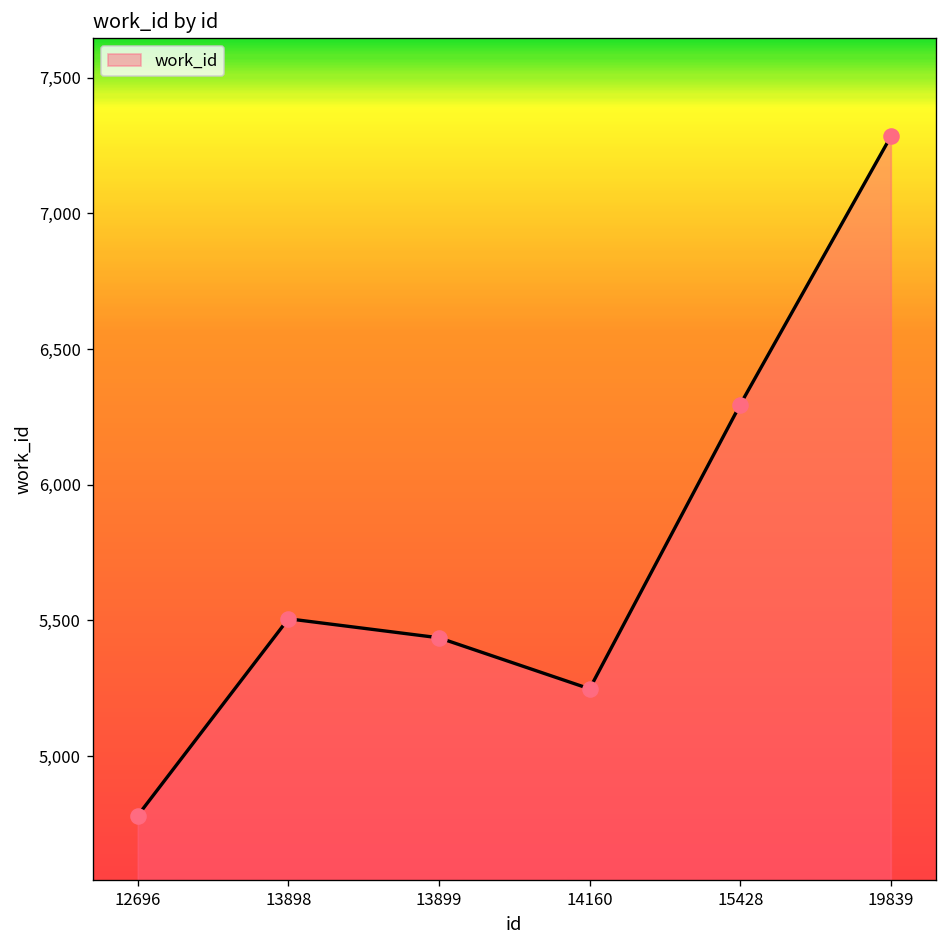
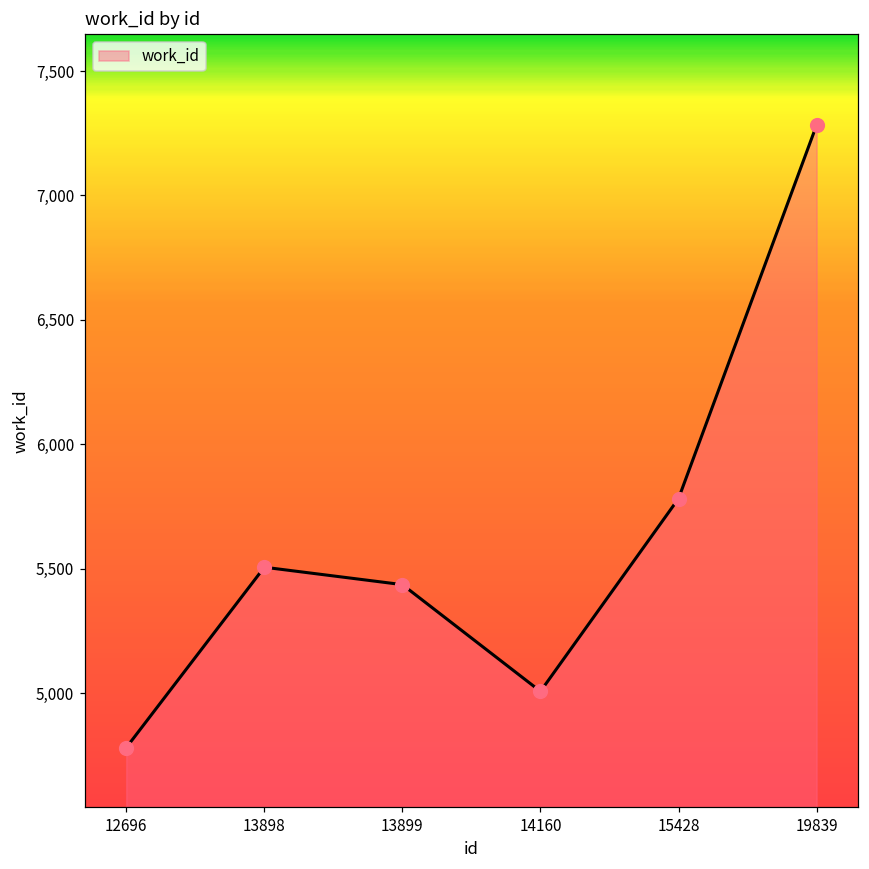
14160: 5,250 -> 5,010
15428: 6,300 -> 5,780
